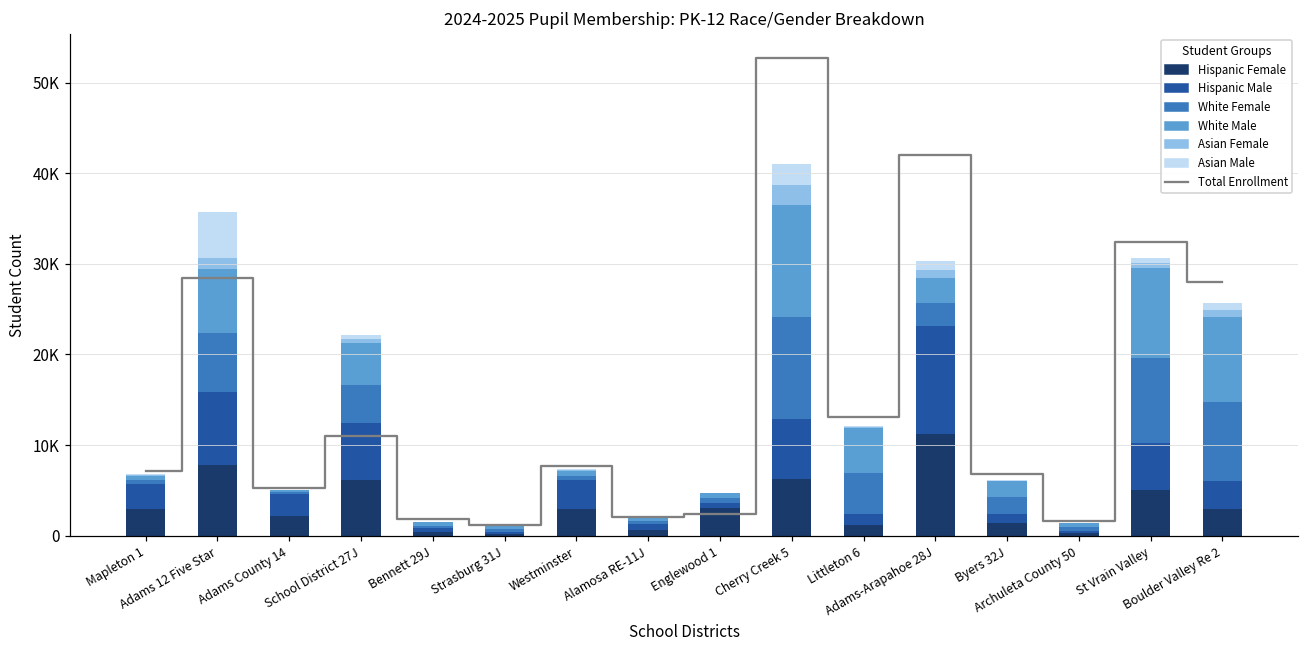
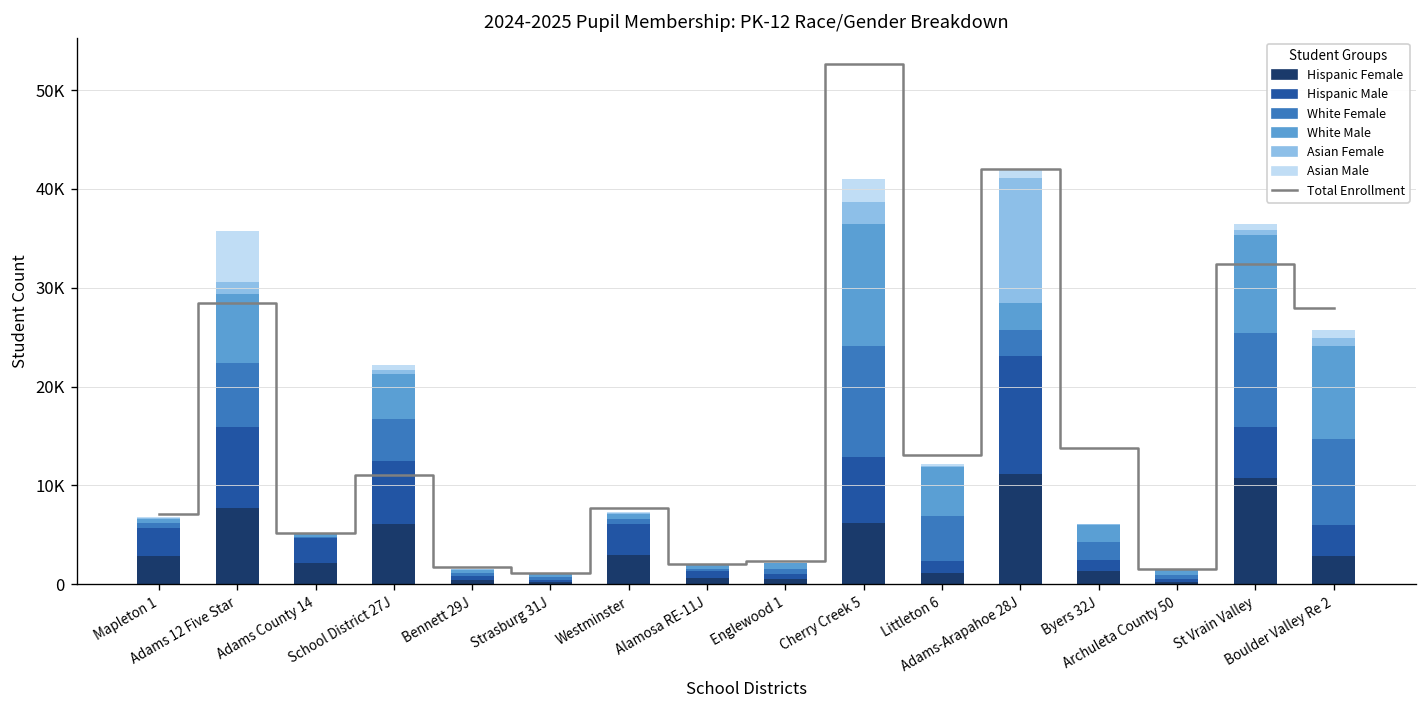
Hispanic Female, Englewood 1: 3000 -> 1000
Asian Female, Adams-Arapahoe 28J: 1000 -> 13000
Total Enrollment, Byers 32J: 7000 -> 14000
Hispanic Female, St Vrain Valley: 5000 -> 11000
